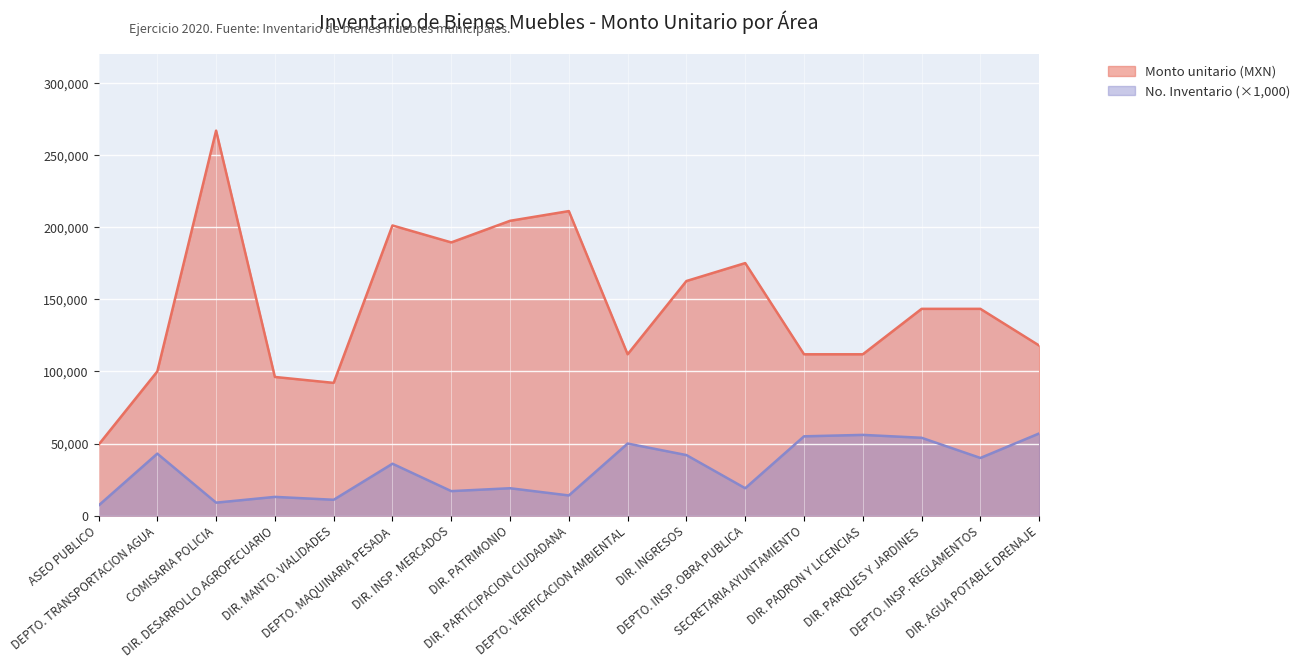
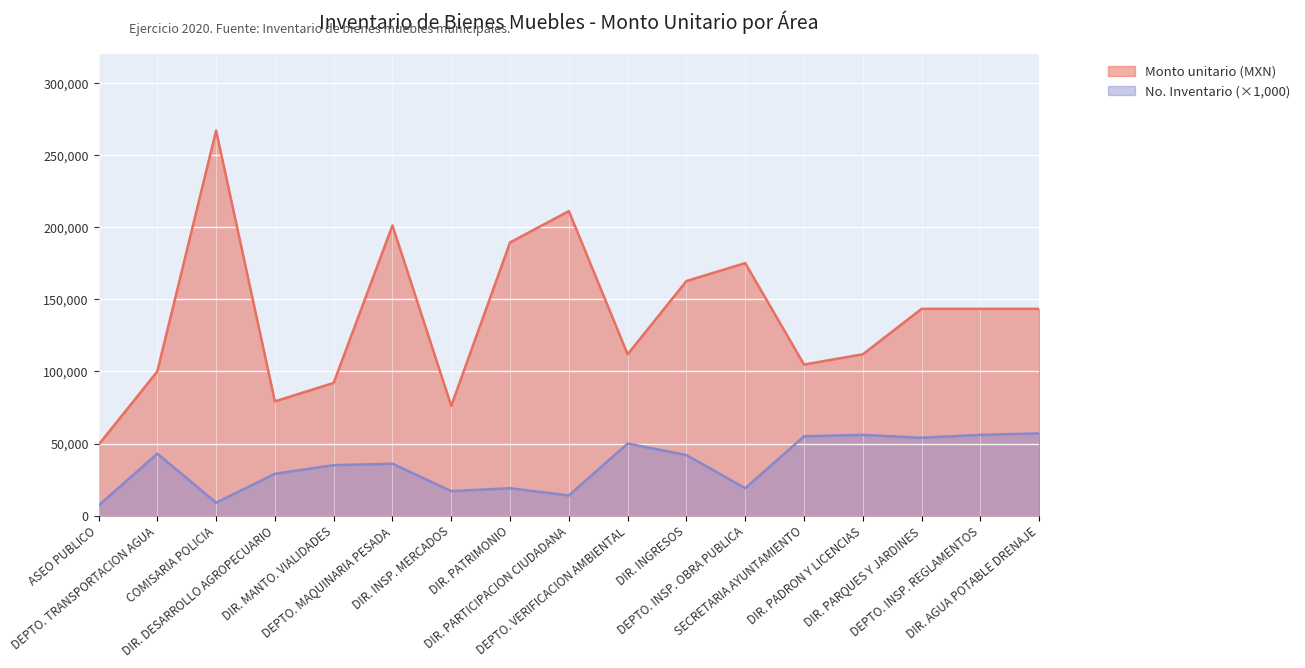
Monto unitario (MXN), DIR. DESARROLLO AGROPECUARIO: 96,000 -> 79,000
No. Inventario (×1,000), DIR. DESARROLLO AGROPECUARIO: 13,000 -> 29,000
No. Inventario (×1,000), DIR. MANTO. VIALIDADES: 11,000 -> 35,000
Monto unitario (MXN), DIR. INSP. MERCADOS: 189,000 -> 76,000
Monto unitario (MXN), DIR. PATRIMONIO: 204,000 -> 189,000
Monto unitario (MXN), SECRETARIA AYUNTAMIENTO: 112,000 -> 105,000
No. Inventario (×1,000), DEPTO. INSP. REGLAMENTOS: 40,000 -> 56,000
Monto unitario (MXN), DIR. AGUA POTABLE DRENAJE: 118,000 -> 143,000
